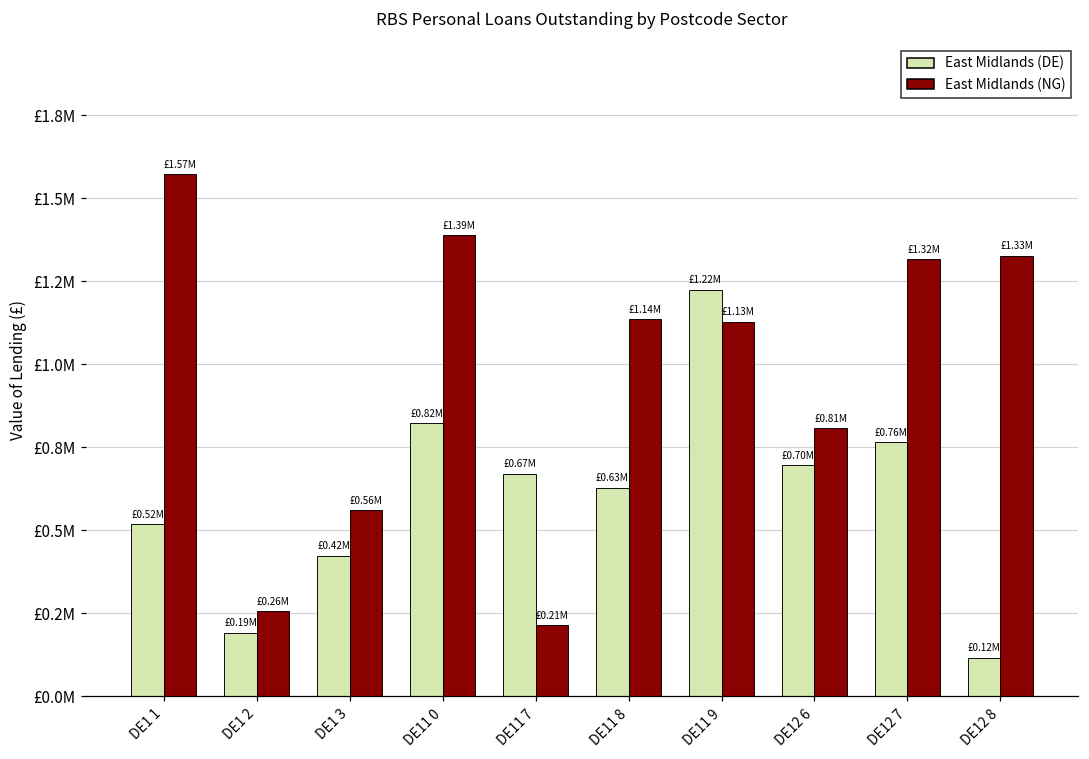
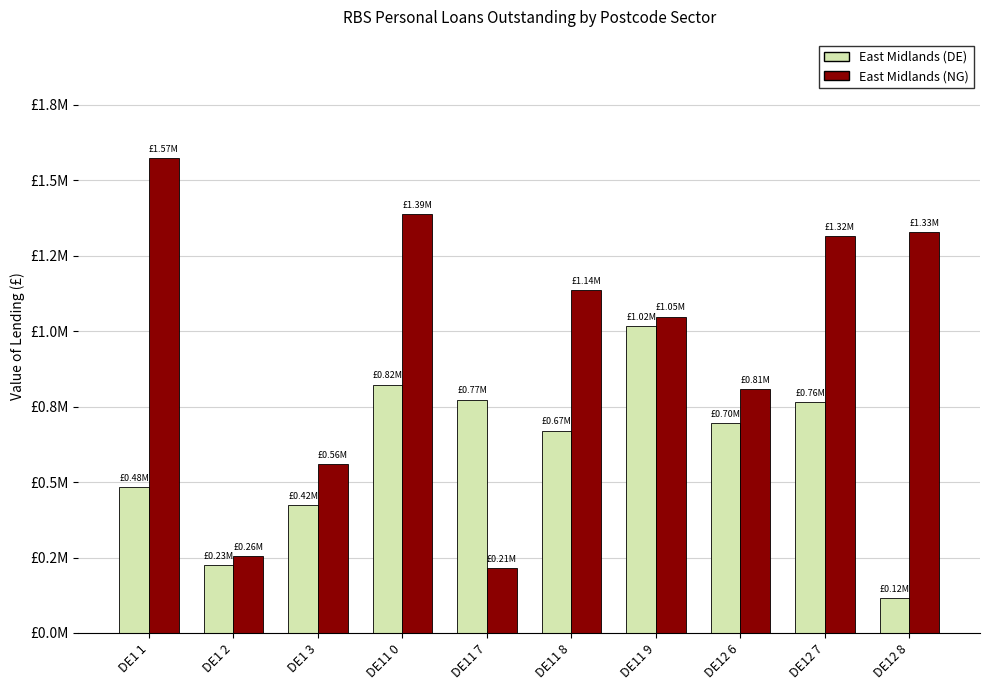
East Midlands (DE), DE1 1: £0.52M -> £0.48M
East Midlands (DE), DE1 2: £0.19M -> £0.23M
East Midlands (DE), DE11 7: £0.67M -> £0.77M
East Midlands (DE), DE11 8: £0.63M -> £0.67M
East Midlands (DE), DE11 9: £1.22M -> £1.02M
East Midlands (NG), DE11 9: £1.13M -> £1.05M
